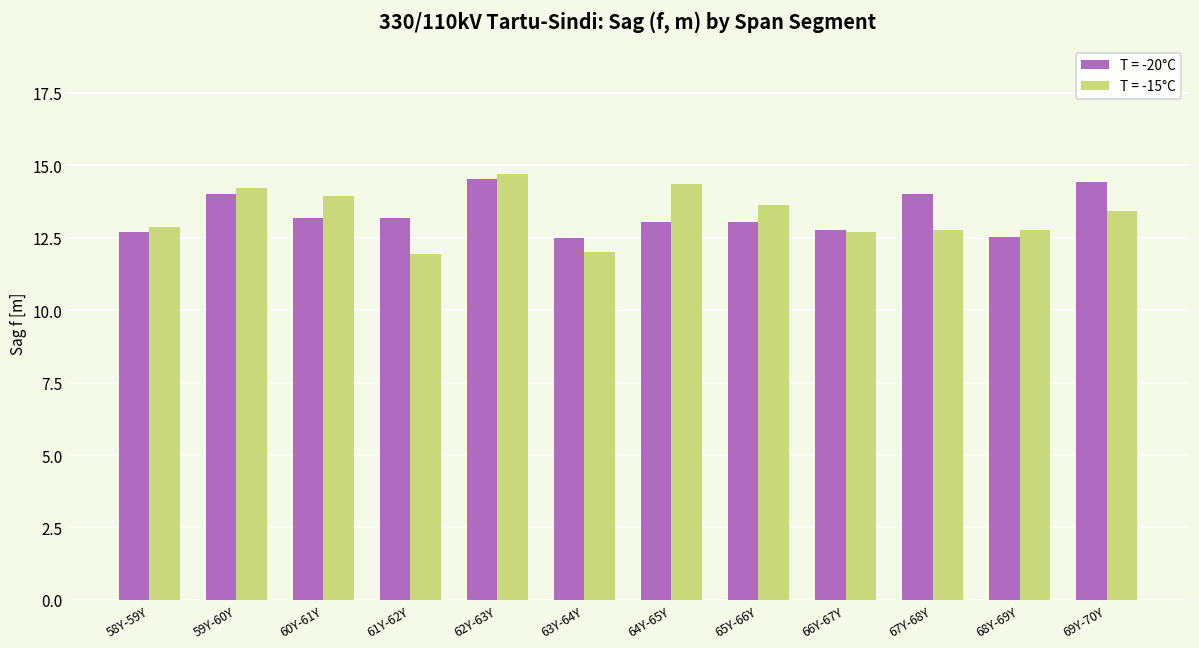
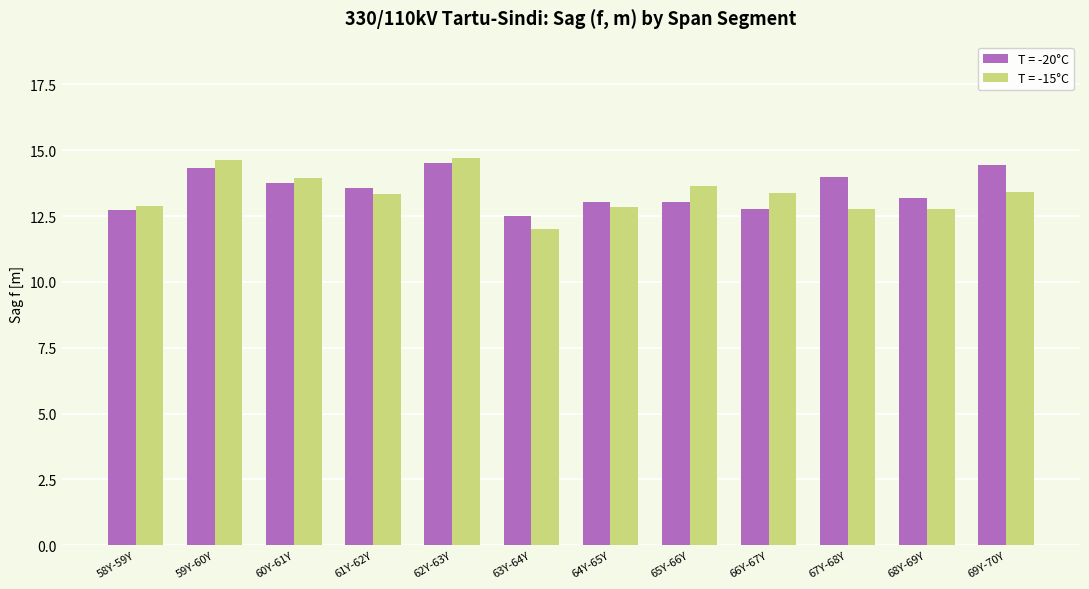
T = -20°C, 59Y-60Y: 14.0 -> 14.3
T = -15°C, 59Y-60Y: 14.2 -> 14.6
T = -20°C, 60Y-61Y: 13.2 -> 13.7
T = -20°C, 61Y-62Y: 13.2 -> 13.6
T = -15°C, 61Y-62Y: 11.9 -> 13.3
T = -15°C, 64Y-65Y: 14.4 -> 12.8
T = -15°C, 66Y-67Y: 12.7 -> 13.4
T = -20°C, 68Y-69Y: 12.5 -> 13.2
